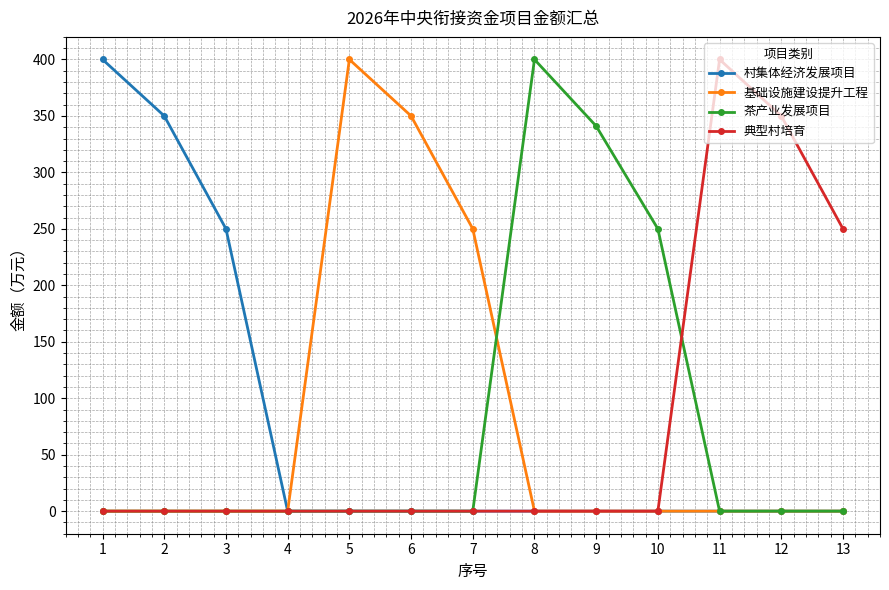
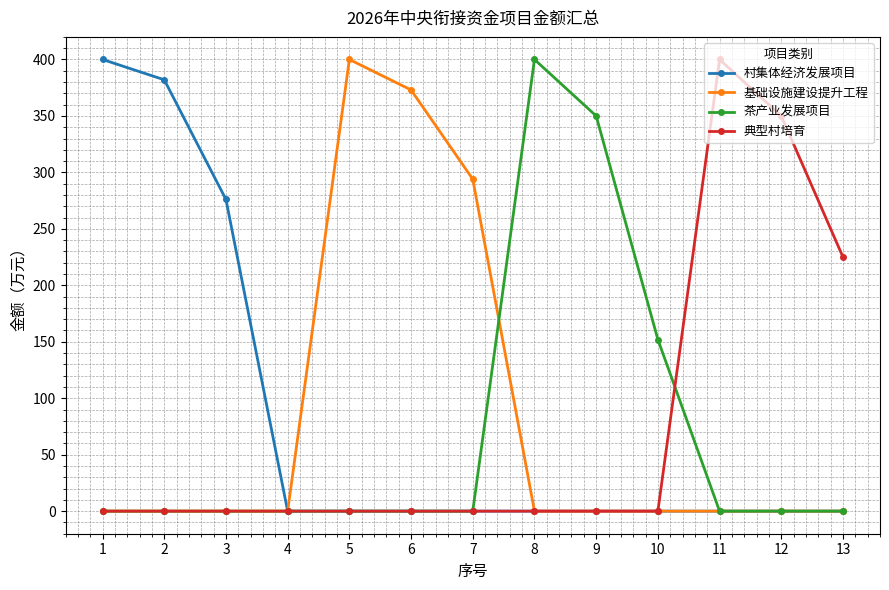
村集体经济发展项目, 2: 350 -> 382
村集体经济发展项目, 3: 250 -> 276
基础设施建设提升工程, 6: 350 -> 373
基础设施建设提升工程, 7: 250 -> 294
茶产业发展项目, 9: 341 -> 350
茶产业发展项目, 10: 250 -> 152
典型村培育, 13: 250 -> 225
